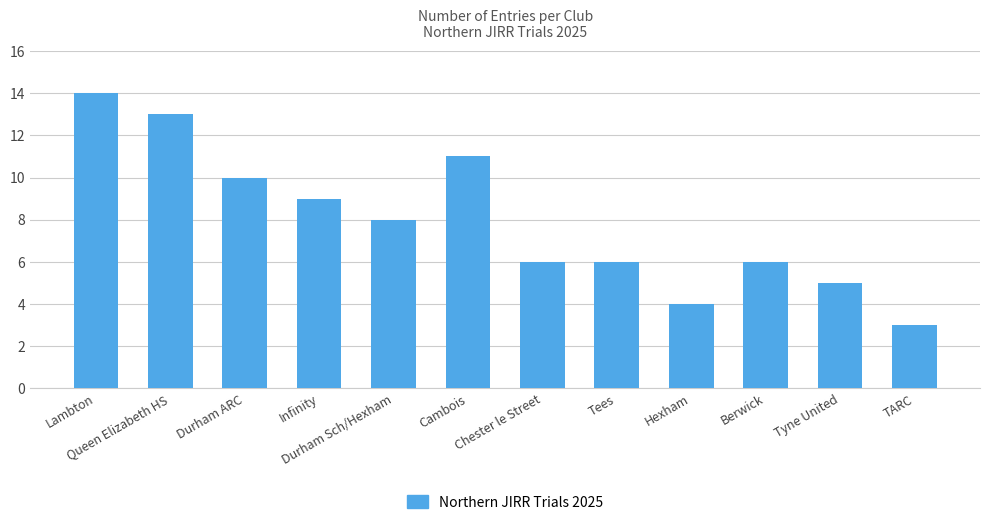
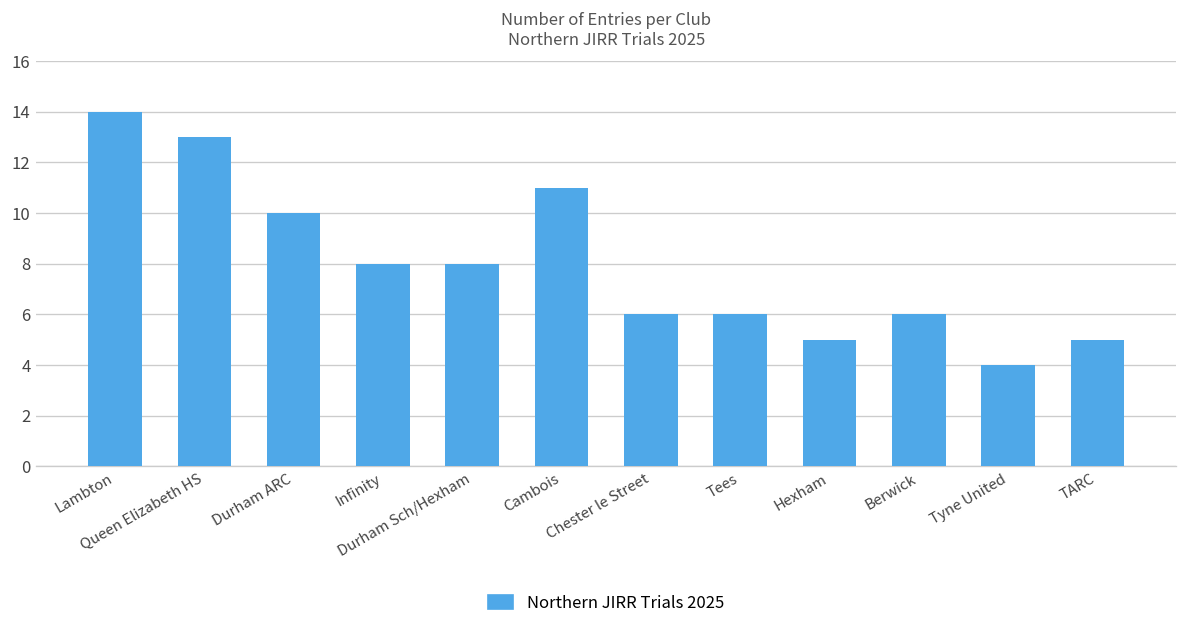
Infinity: 9 -> 8
Hexham: 4 -> 5
Tyne United: 5 -> 4
TARC: 3 -> 5
